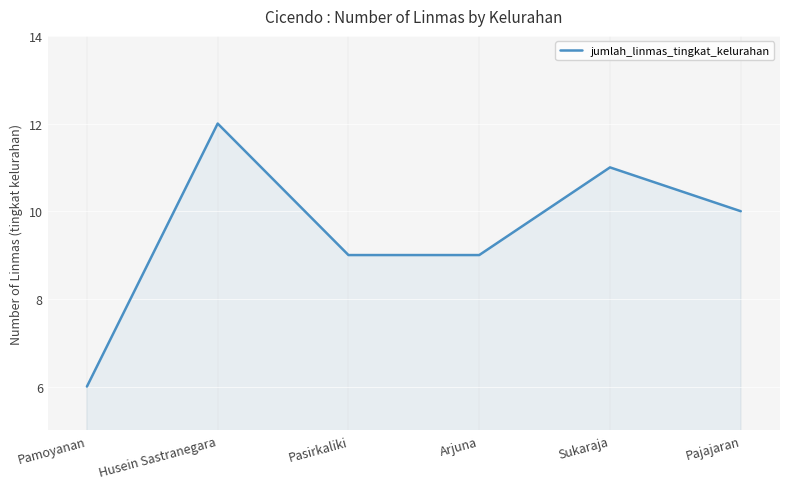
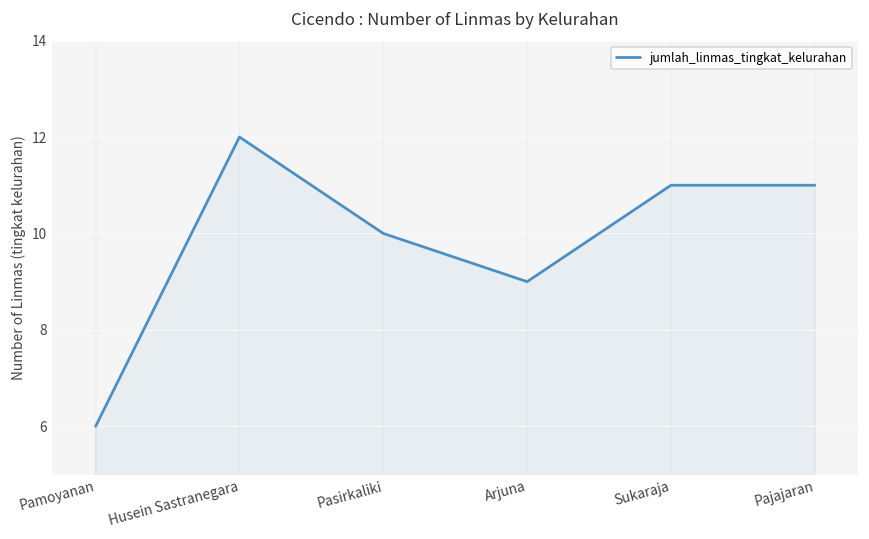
Pasirkaliki: 9 -> 10
Pajajaran: 10 -> 11
